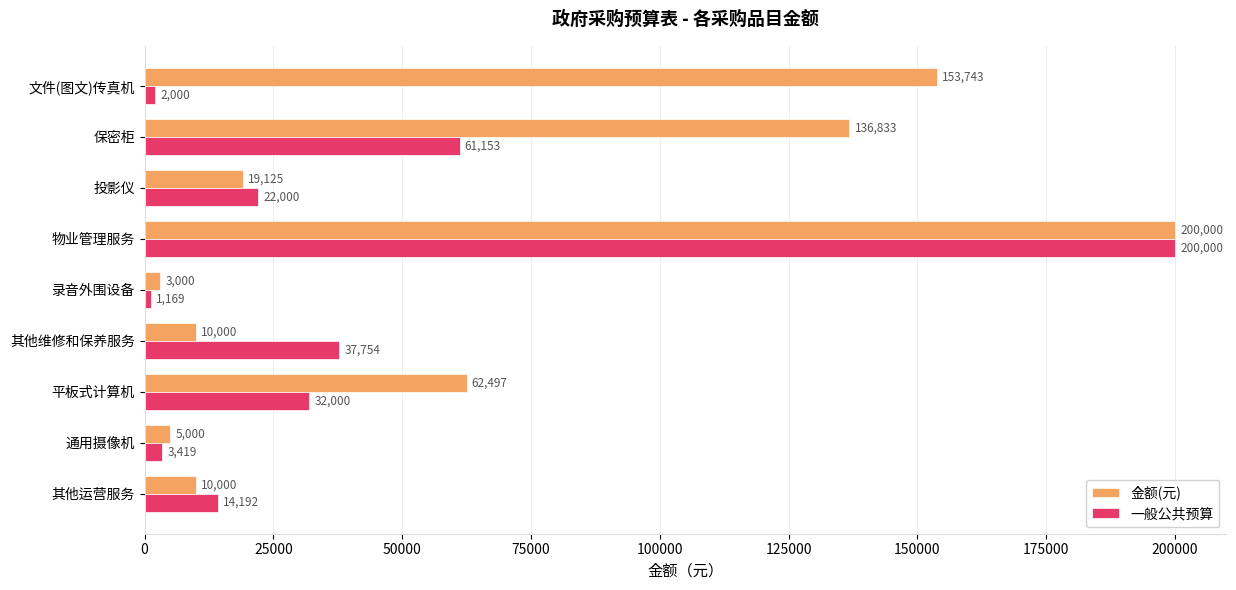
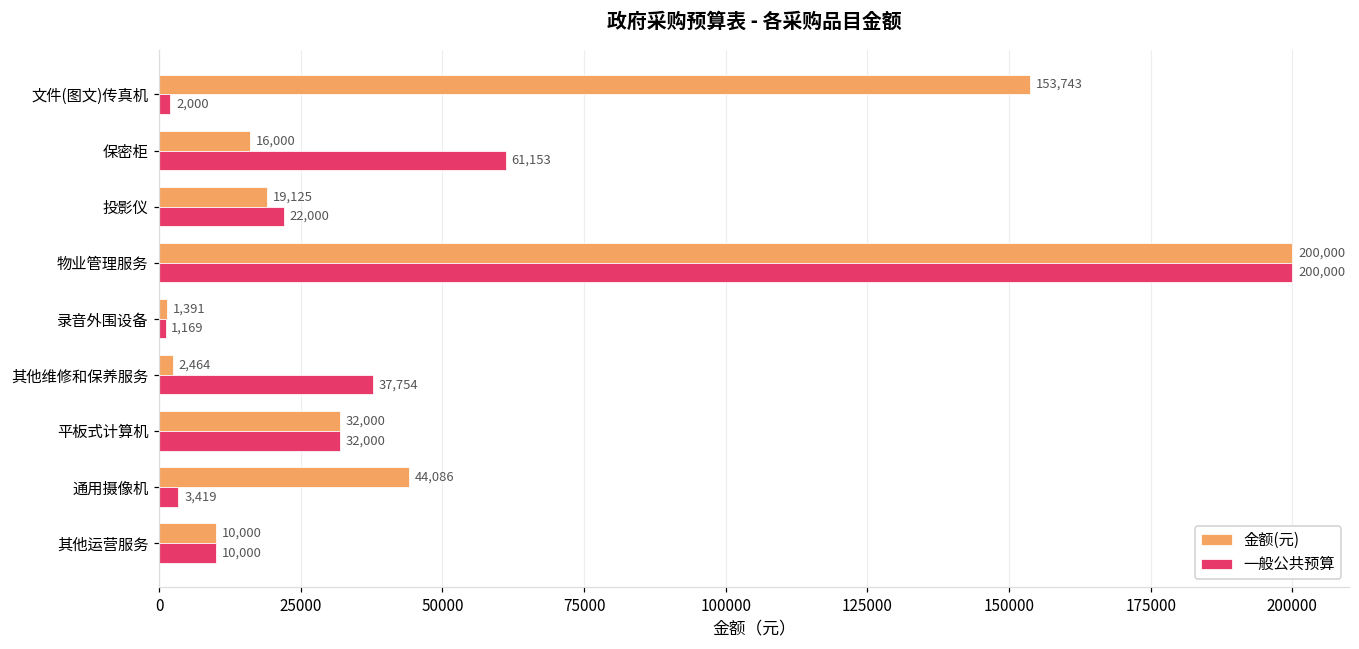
金额(元), 保密柜: 136,833 -> 16,000
金额(元), 录音外围设备: 3,000 -> 1,391
金额(元), 其他维修和保养服务: 10,000 -> 2,464
金额(元), 平板式计算机: 62,497 -> 32,000
金额(元), 通用摄像机: 5,000 -> 44,086
一般公共预算, 其他运营服务: 14,192 -> 10,000
